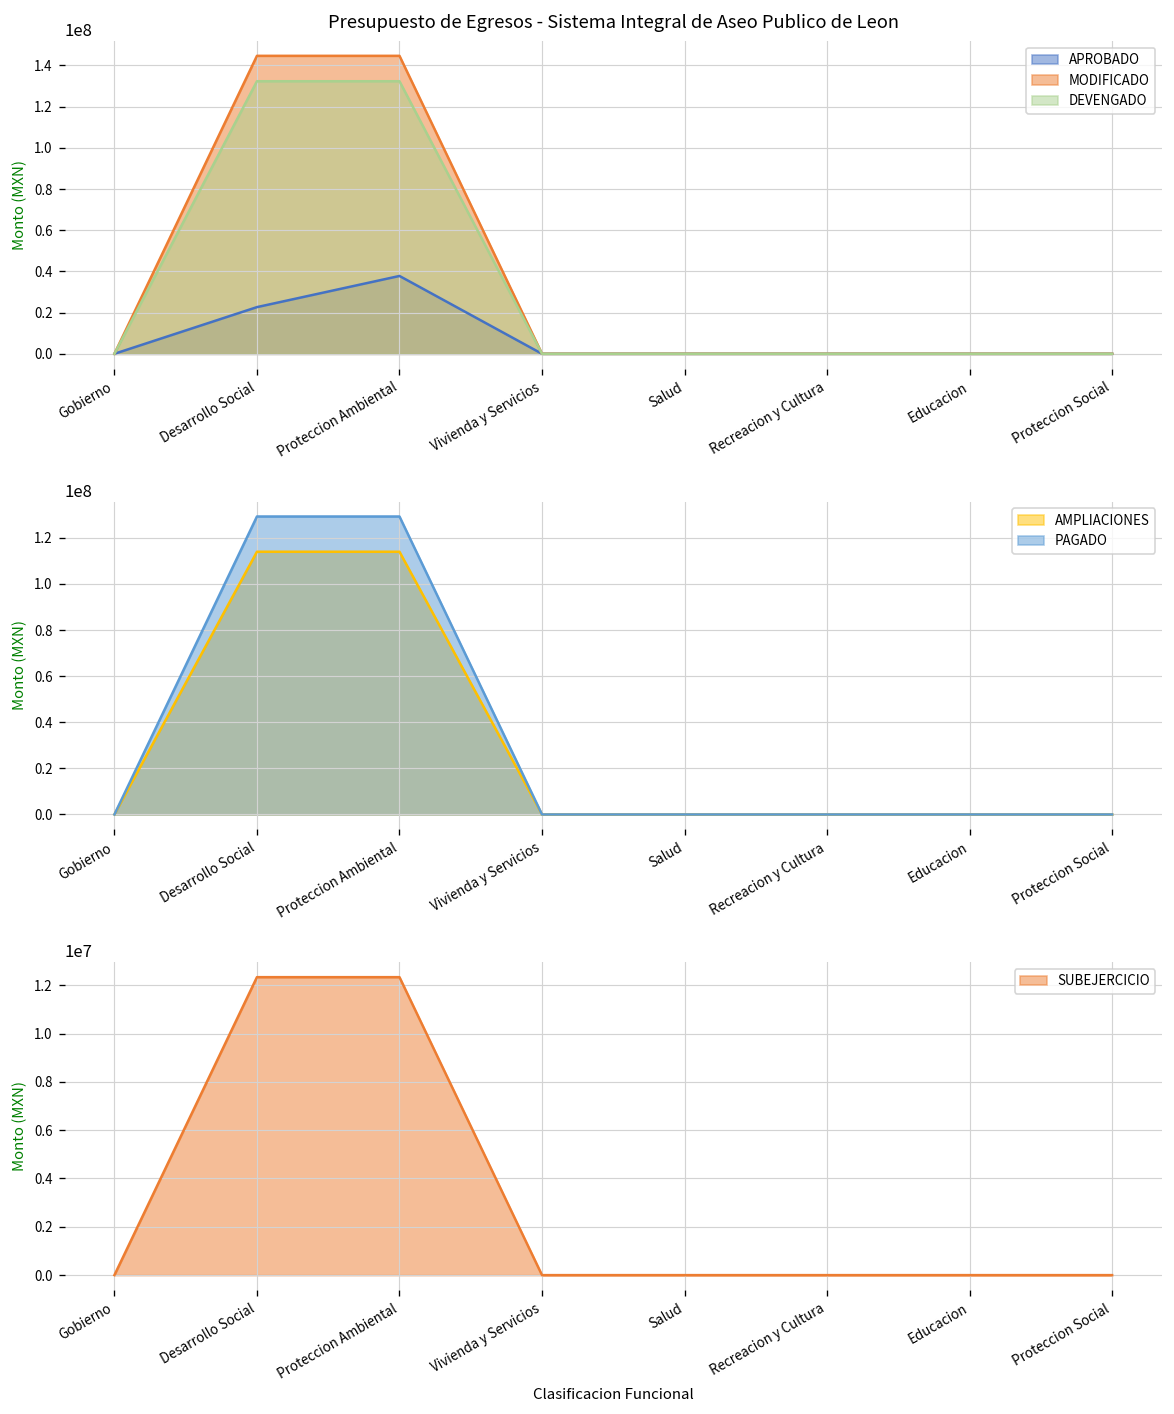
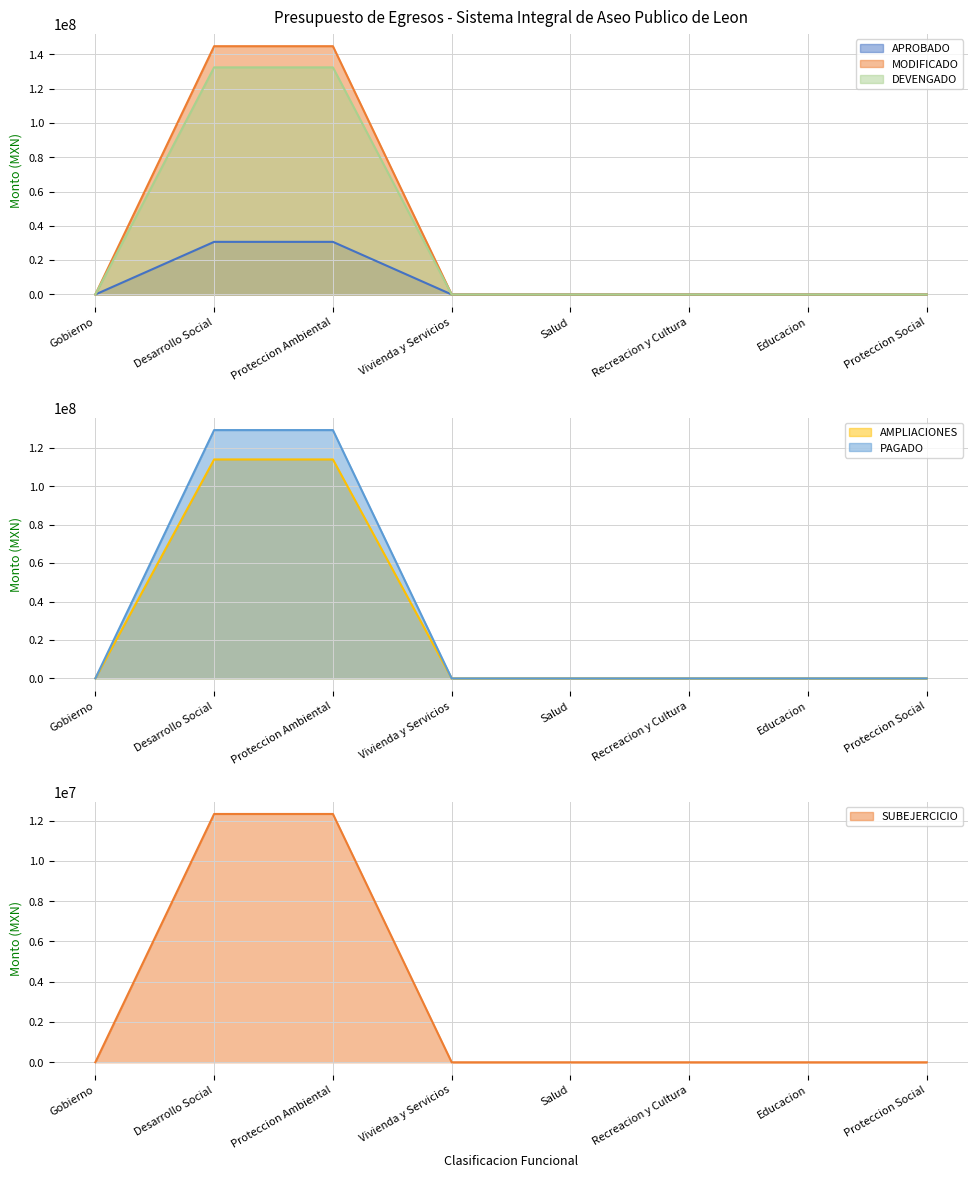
Presupuesto de Egresos - Sistema Integral de Aseo Publico de Leon, APROBADO, Desarrollo Social: 23000000 -> 31000000
Presupuesto de Egresos - Sistema Integral de Aseo Publico de Leon, APROBADO, Proteccion Ambiental: 38000000 -> 31000000
